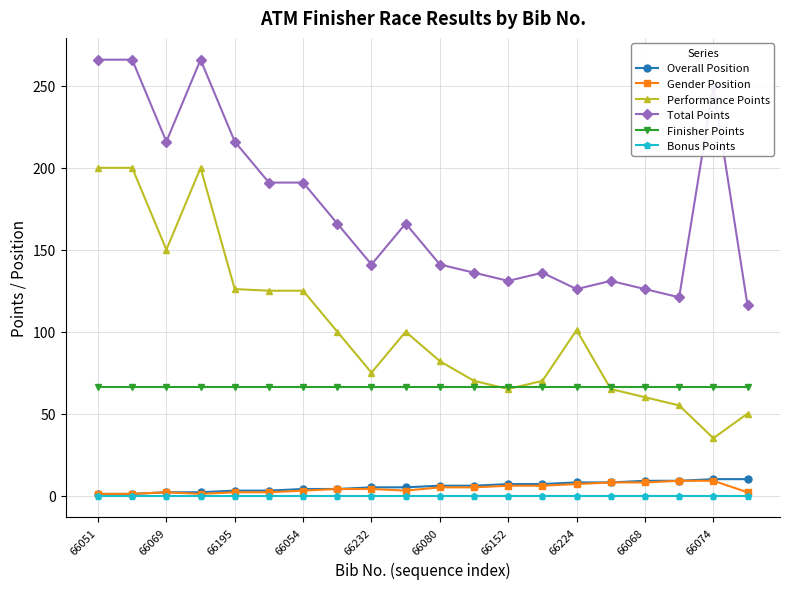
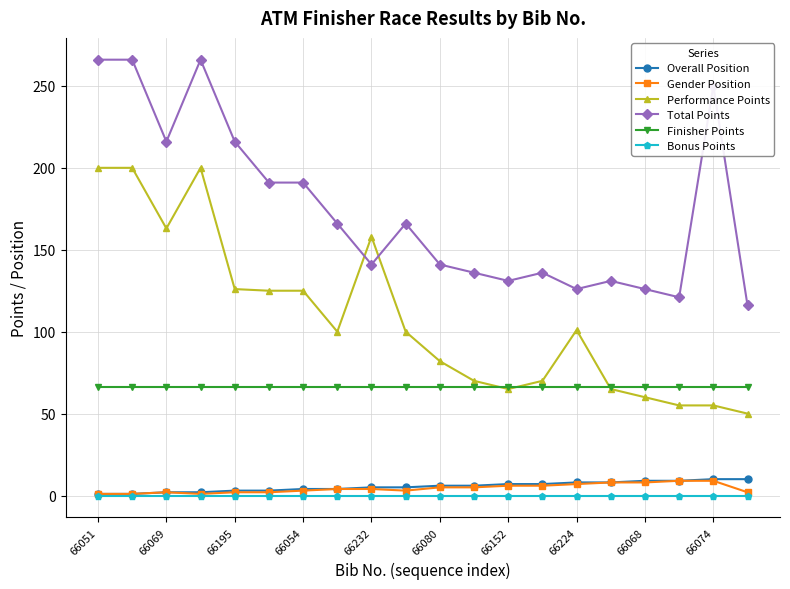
Performance Points, 66069: 150 -> 163
Performance Points, 66232: 75 -> 158
Performance Points, 66074: 35 -> 55
